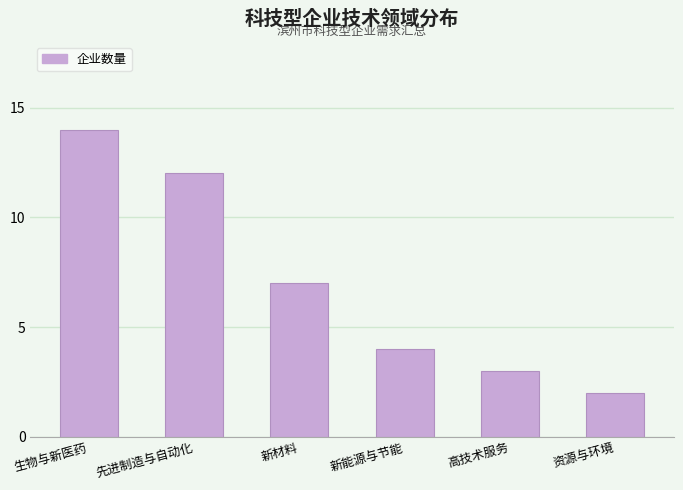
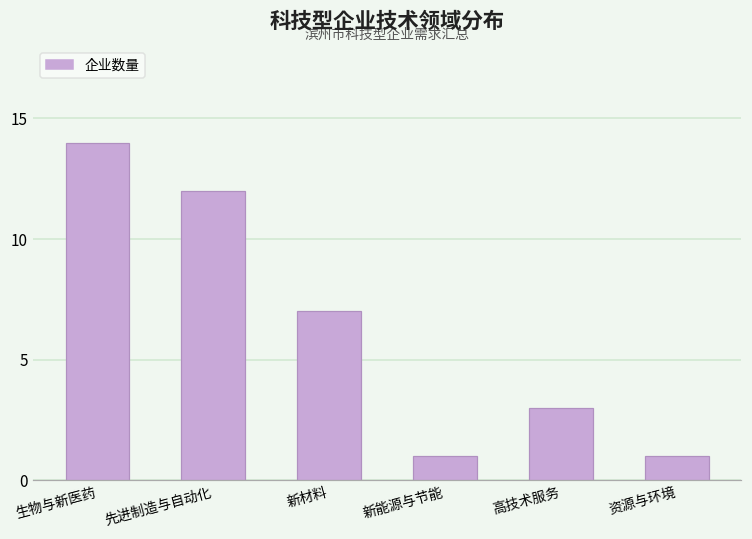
新能源与节能: 4 -> 1
资源与环境: 2 -> 1
